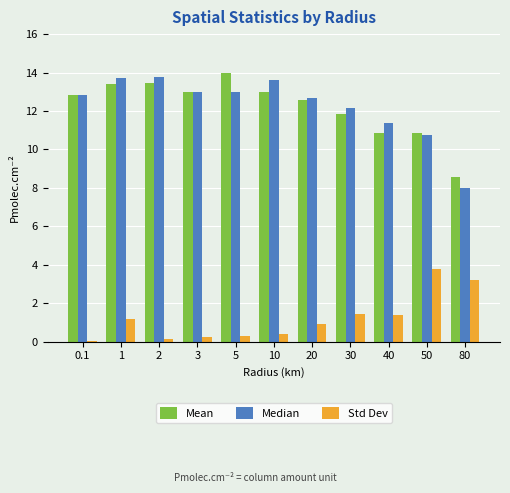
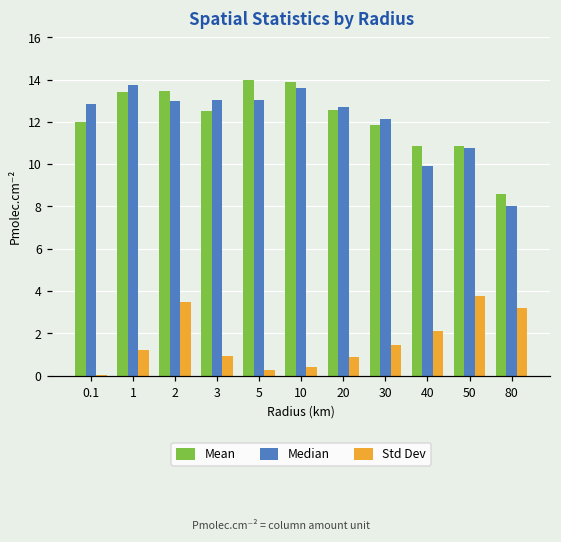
Mean, 0.1: 12.8 -> 12.0
Median, 2: 13.8 -> 13.0
Std Dev, 2: 0.2 -> 3.5
Mean, 3: 13.0 -> 12.5
Std Dev, 3: 0.2 -> 0.9
Mean, 10: 13.0 -> 13.9
Median, 40: 11.4 -> 9.9
Std Dev, 40: 1.4 -> 2.1
